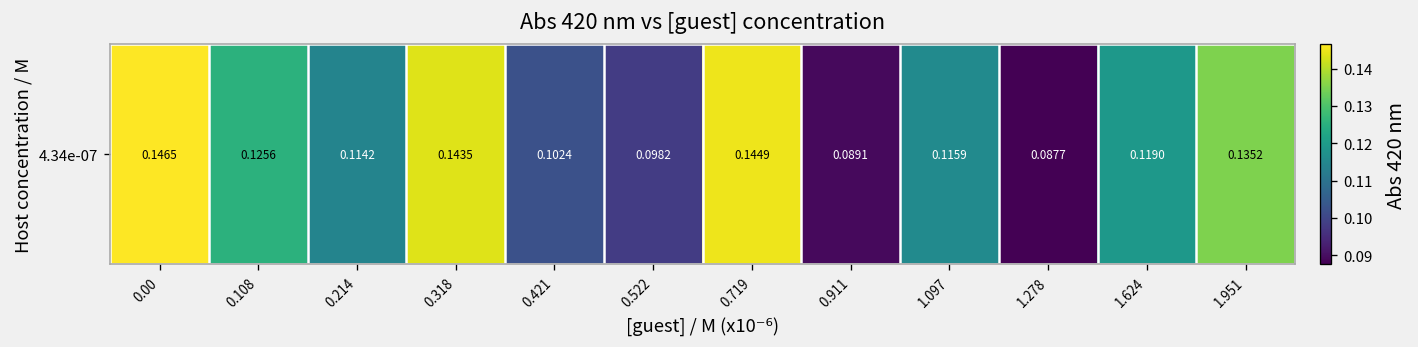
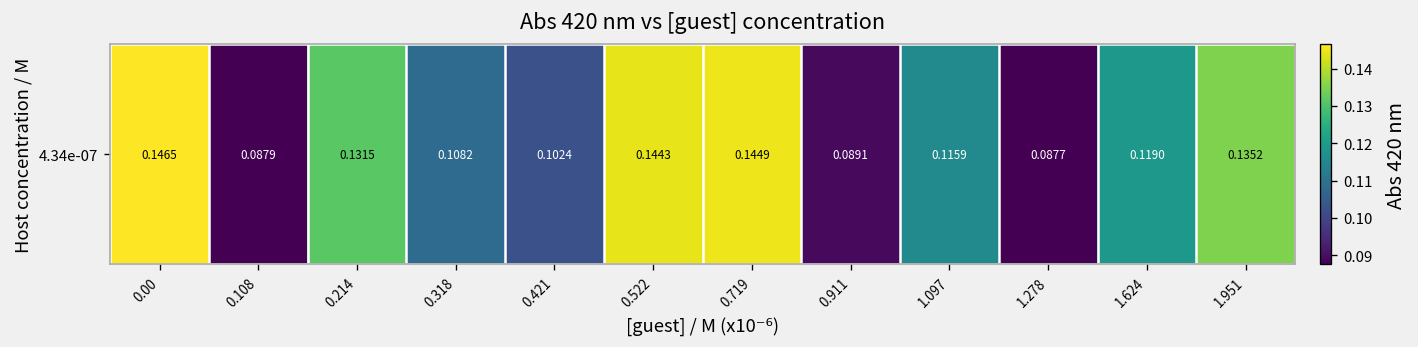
4.34e-07, 0.108: 0.1256 -> 0.0879
4.34e-07, 0.214: 0.1142 -> 0.1315
4.34e-07, 0.318: 0.1435 -> 0.1082
4.34e-07, 0.522: 0.0982 -> 0.1443
